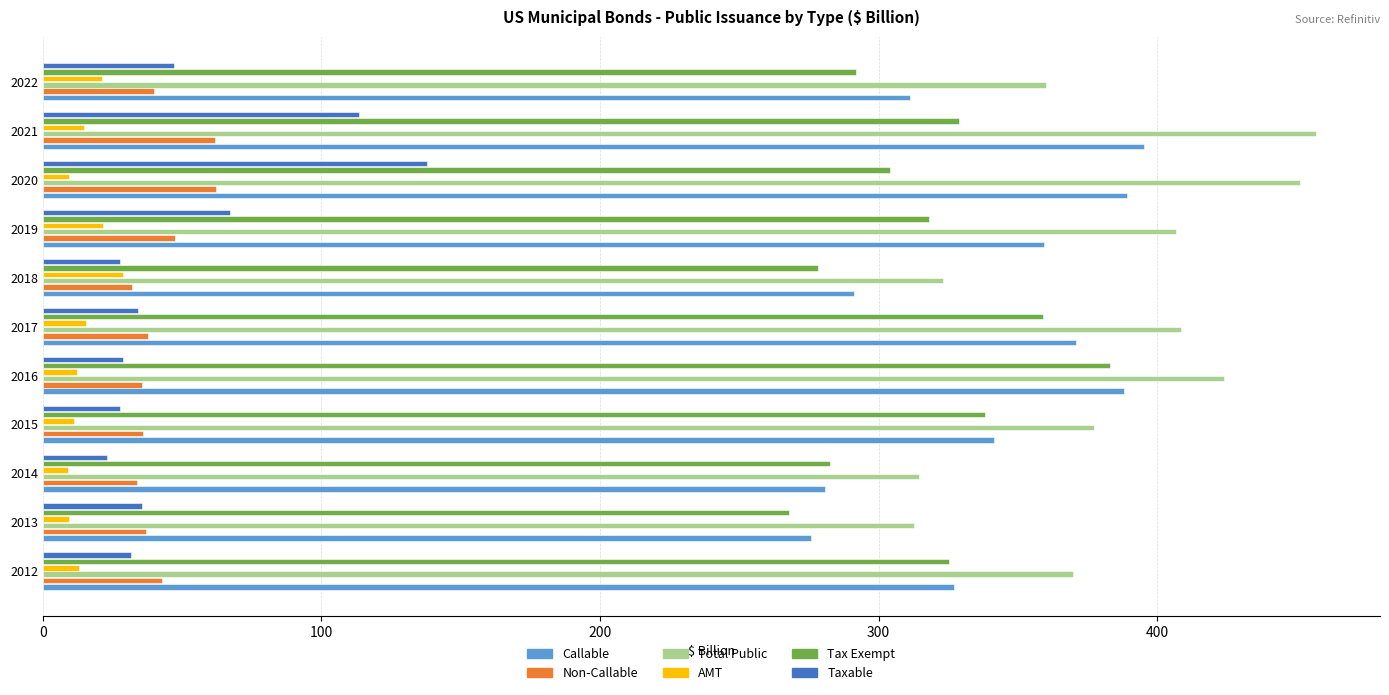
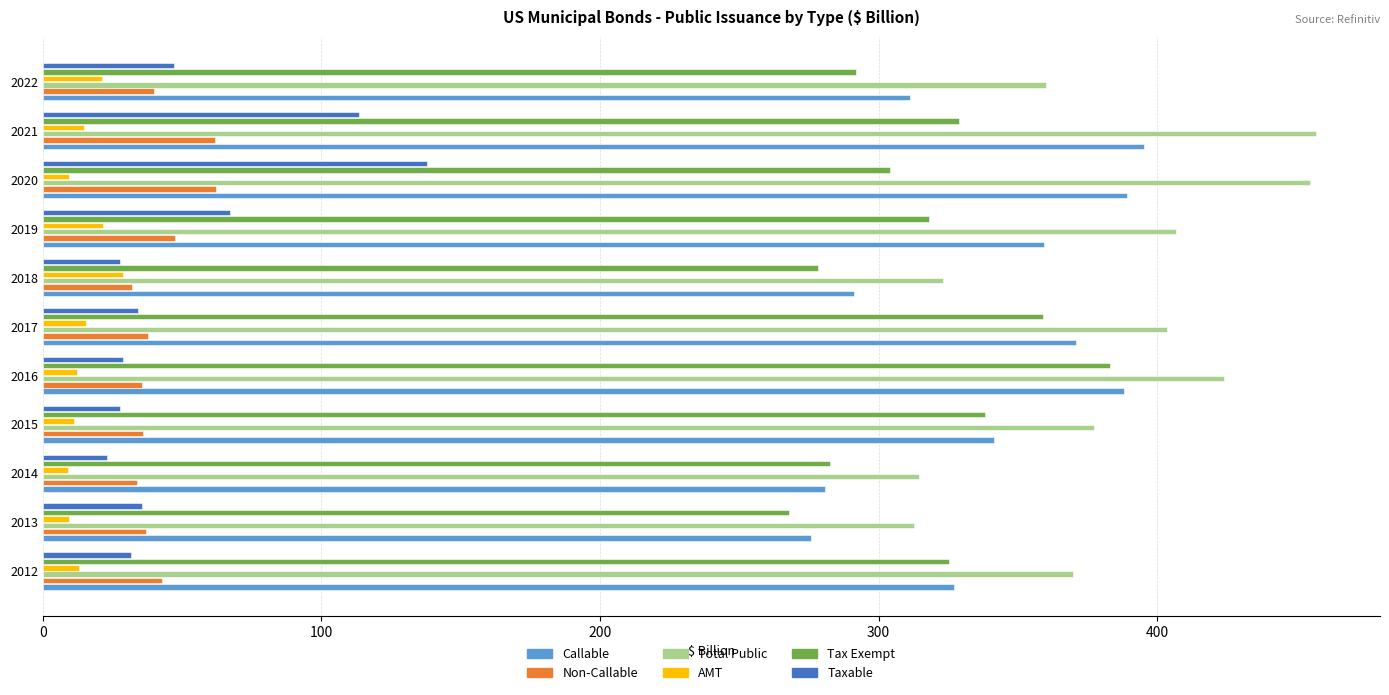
Total Public, 2020: 451 -> 455
Total Public, 2017: 408 -> 403
